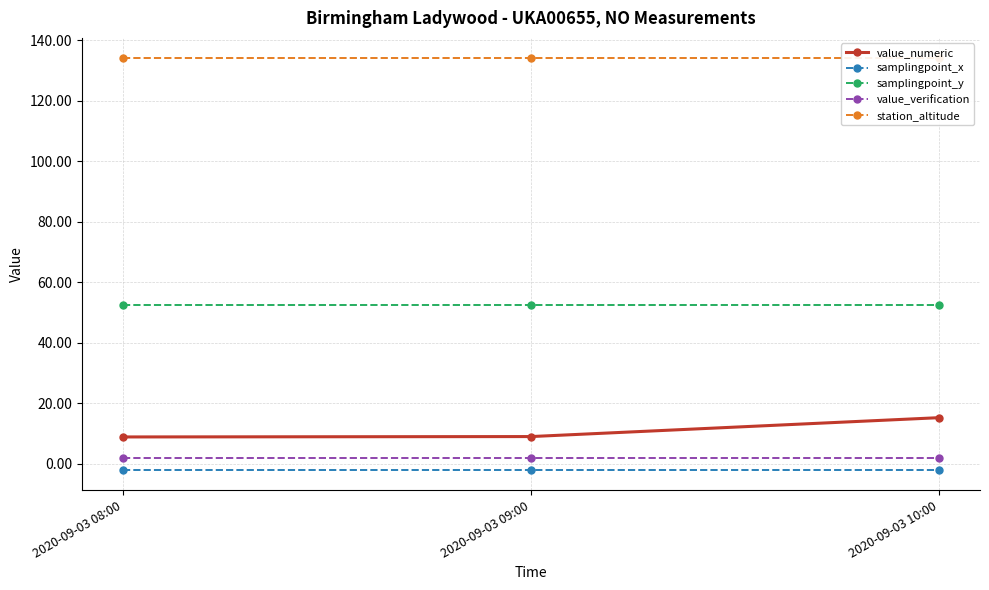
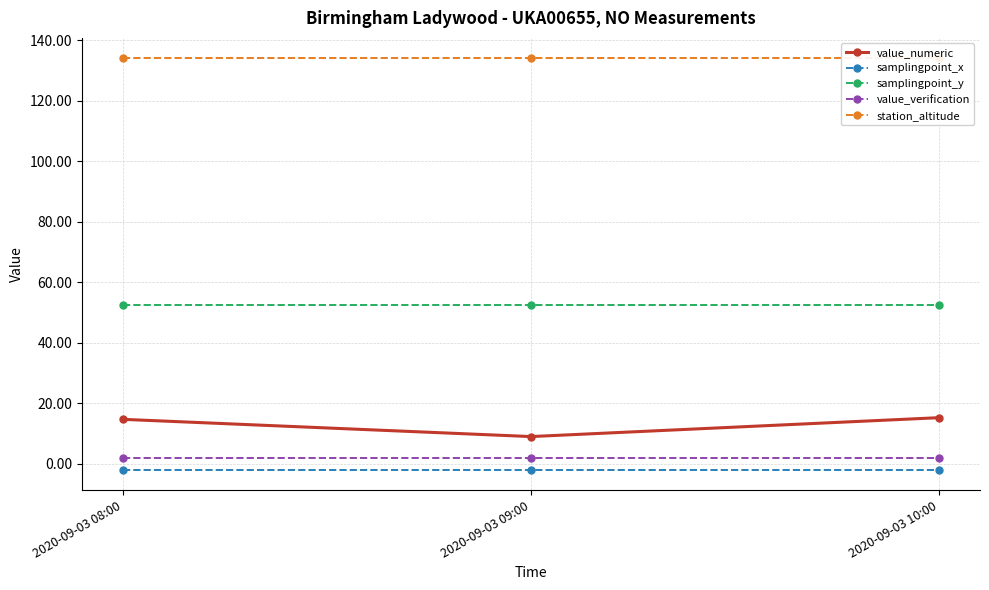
value_numeric, 2020-09-03 08:00: 9 -> 15
